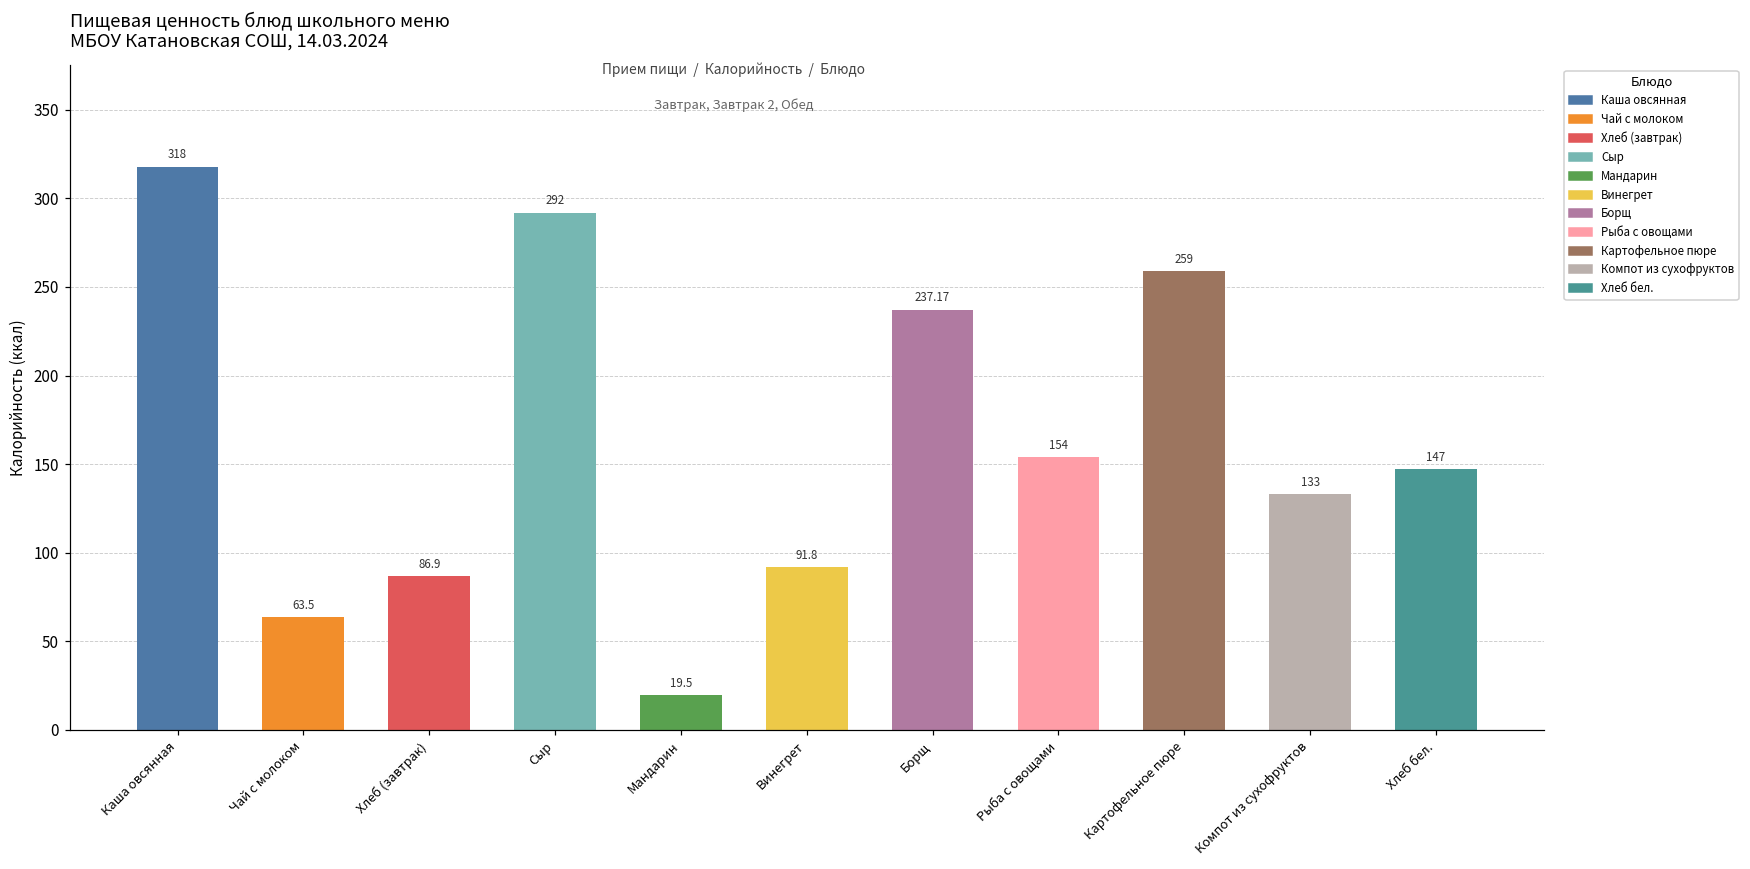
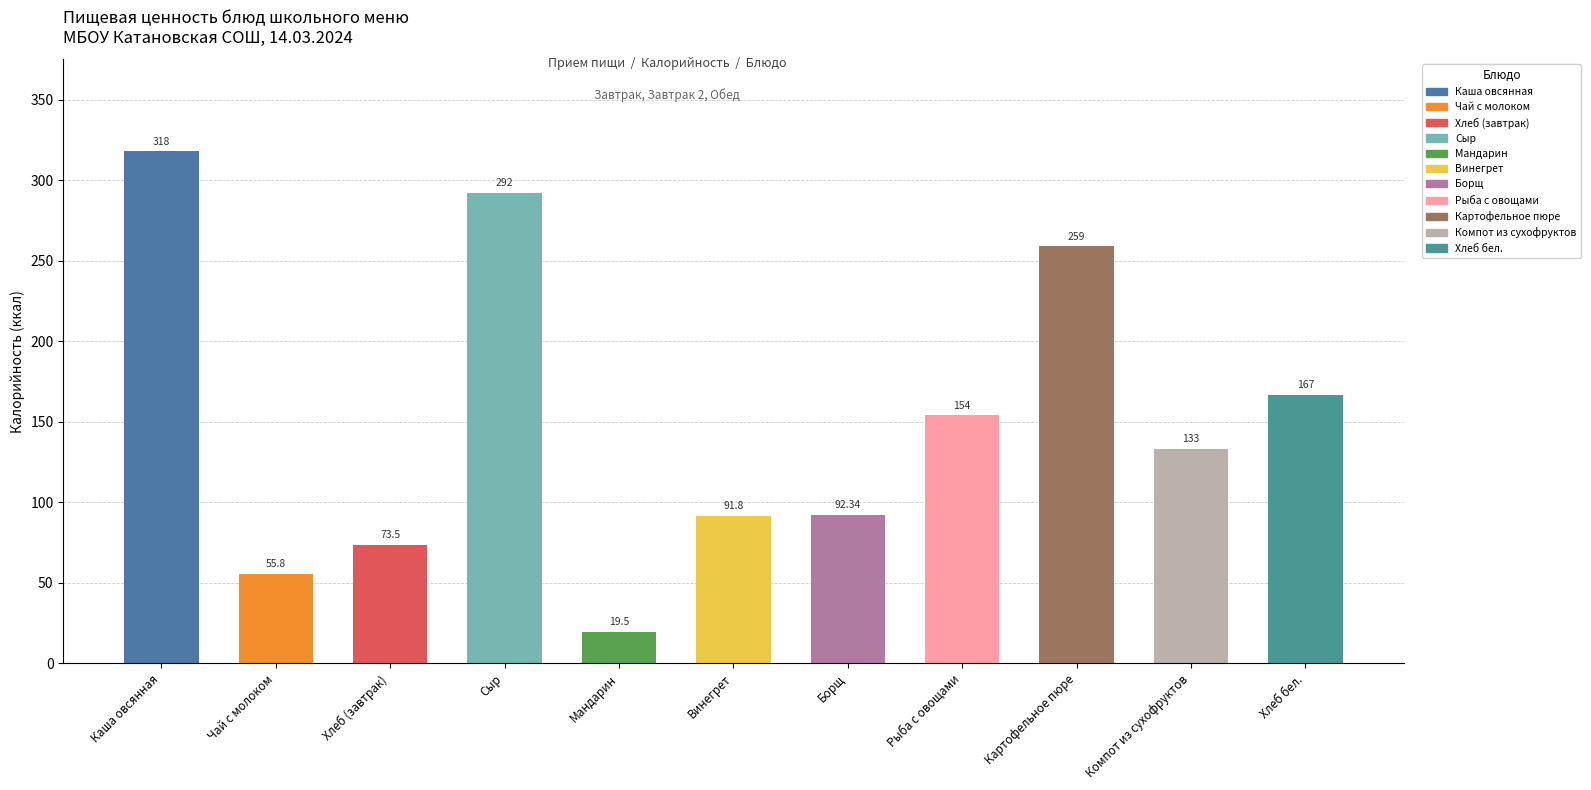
Чай с молоком: 63.5 -> 55.8
Хлеб (завтрак): 86.9 -> 73.5
Борщ: 237.17 -> 92.34
Хлеб бел.: 147 -> 167
